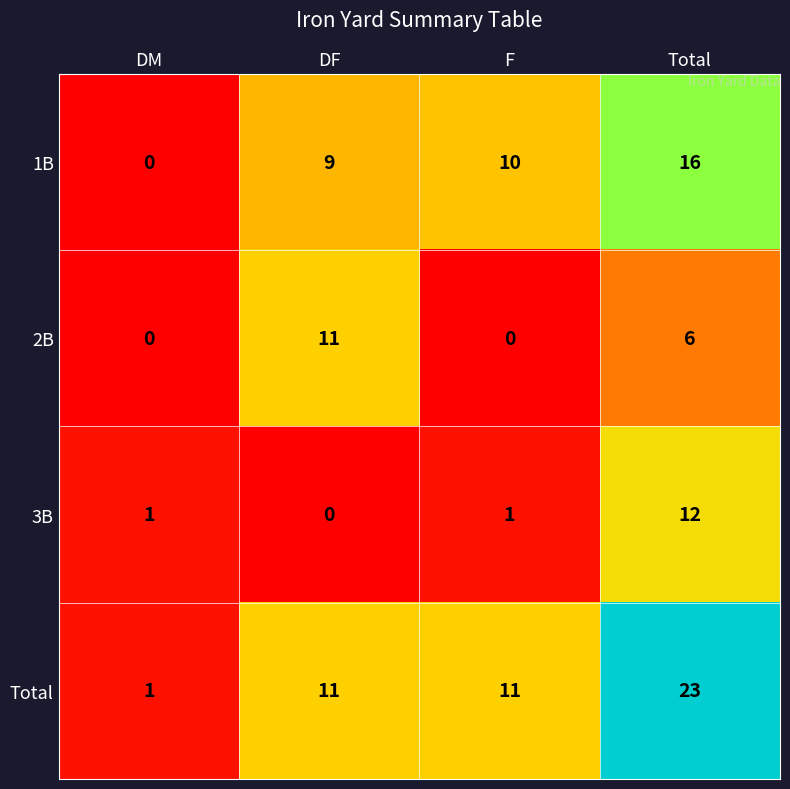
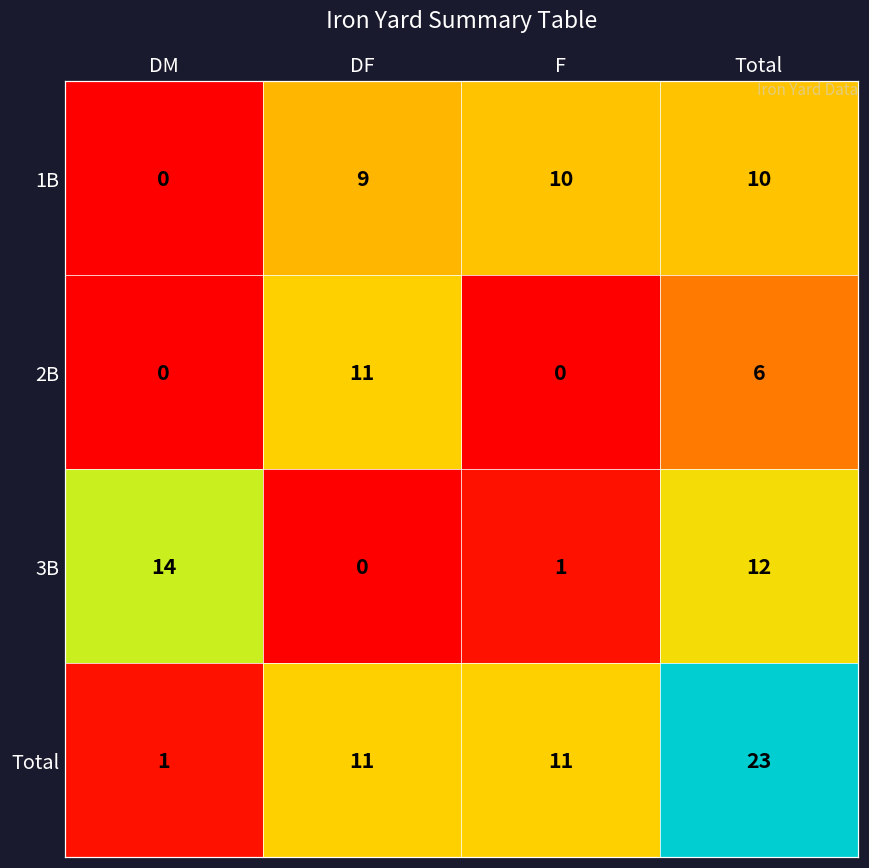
1B, Total: 16 -> 10
3B, DM: 1 -> 14
